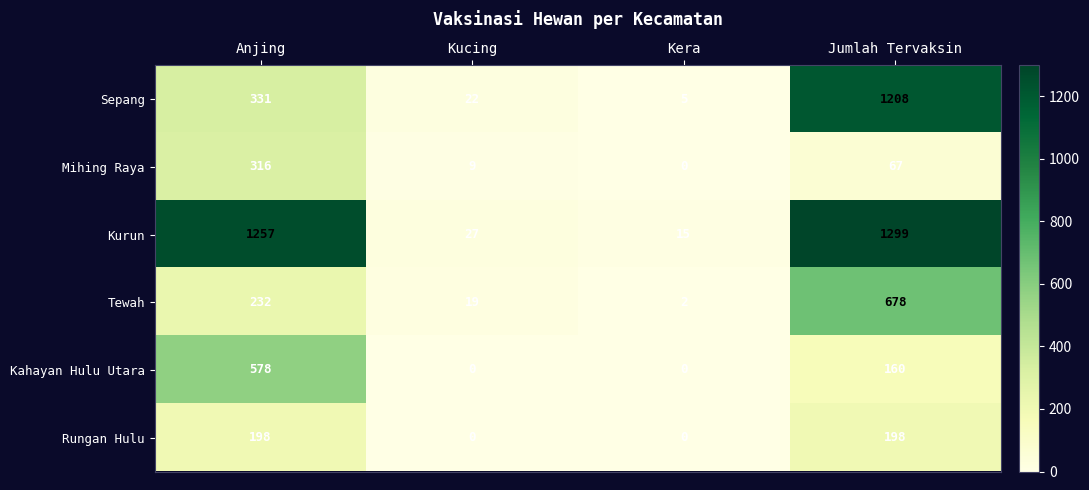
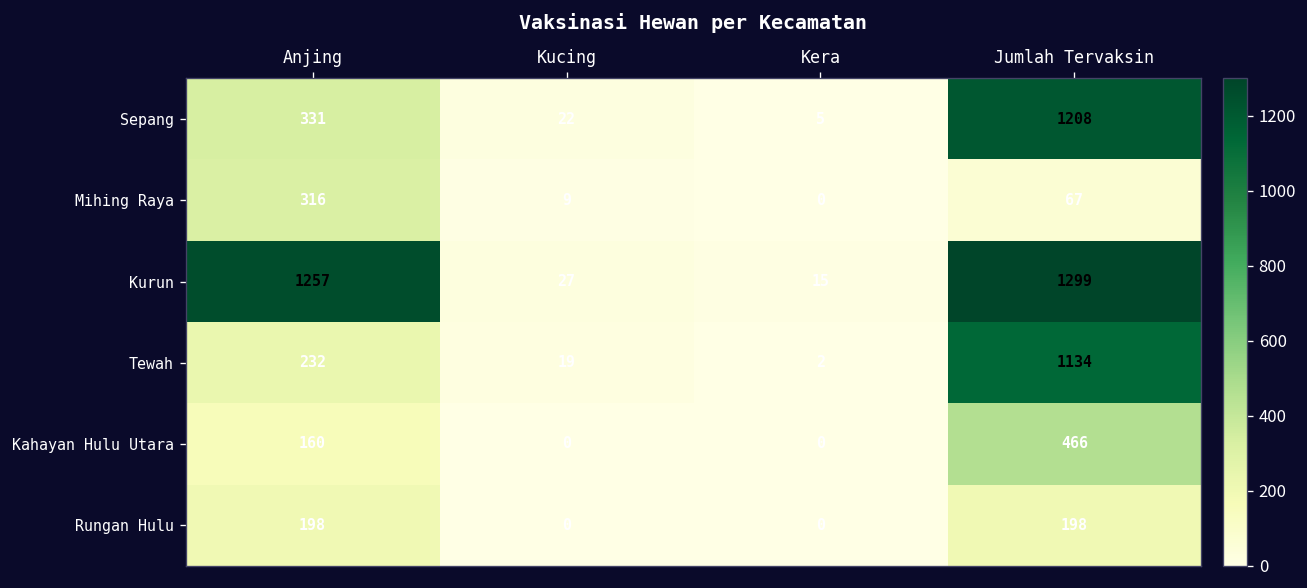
Tewah, Jumlah Tervaksin: 678 -> 1134
Kahayan Hulu Utara, Anjing: 578 -> 160
Kahayan Hulu Utara, Jumlah Tervaksin: 160 -> 466
